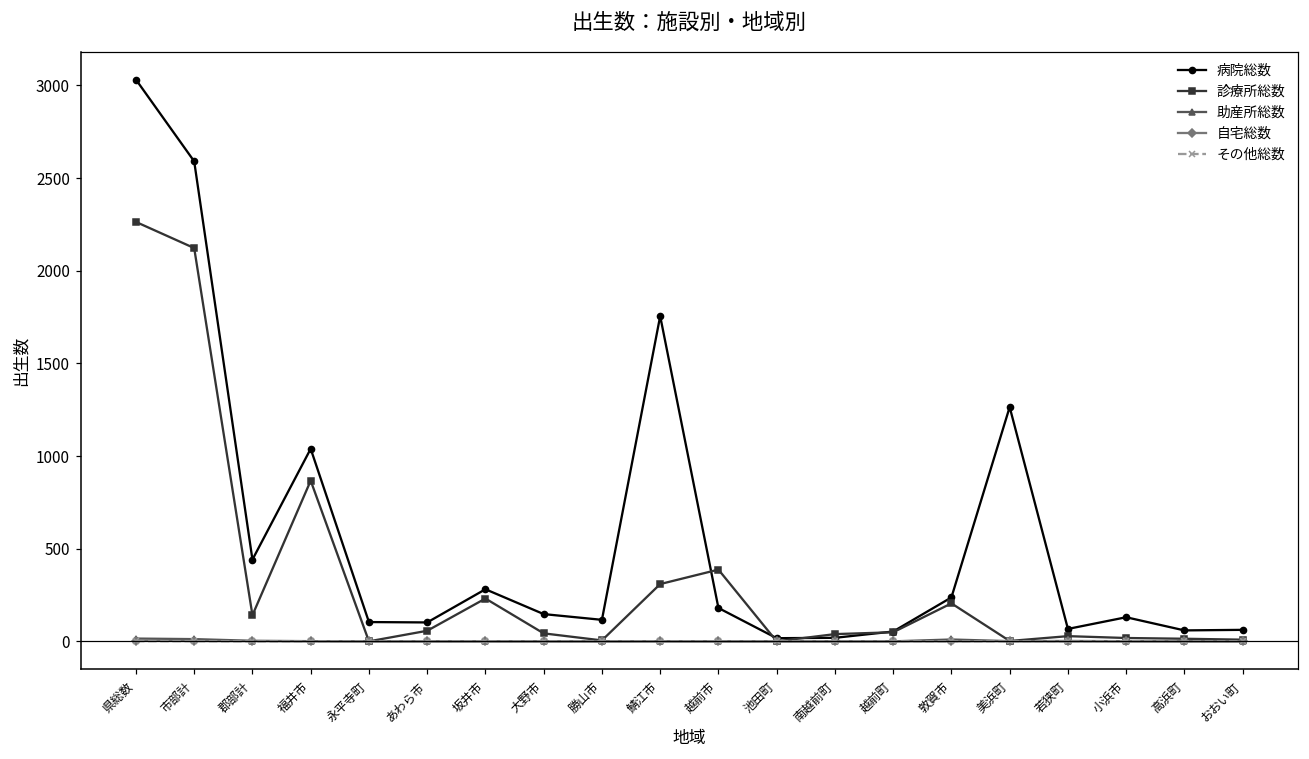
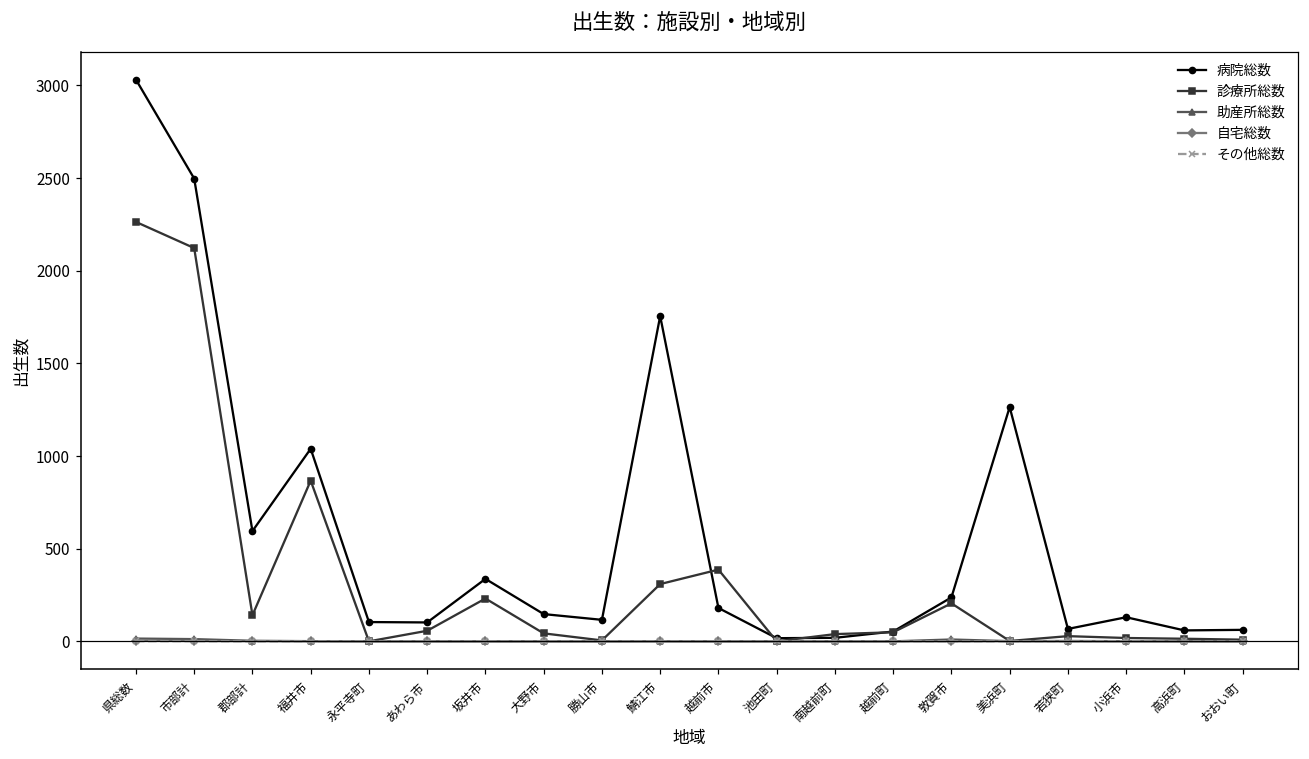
病院総数, 市部計: 2590 -> 2500
病院総数, 郡部計: 440 -> 600
病院総数, 坂井市: 280 -> 340
